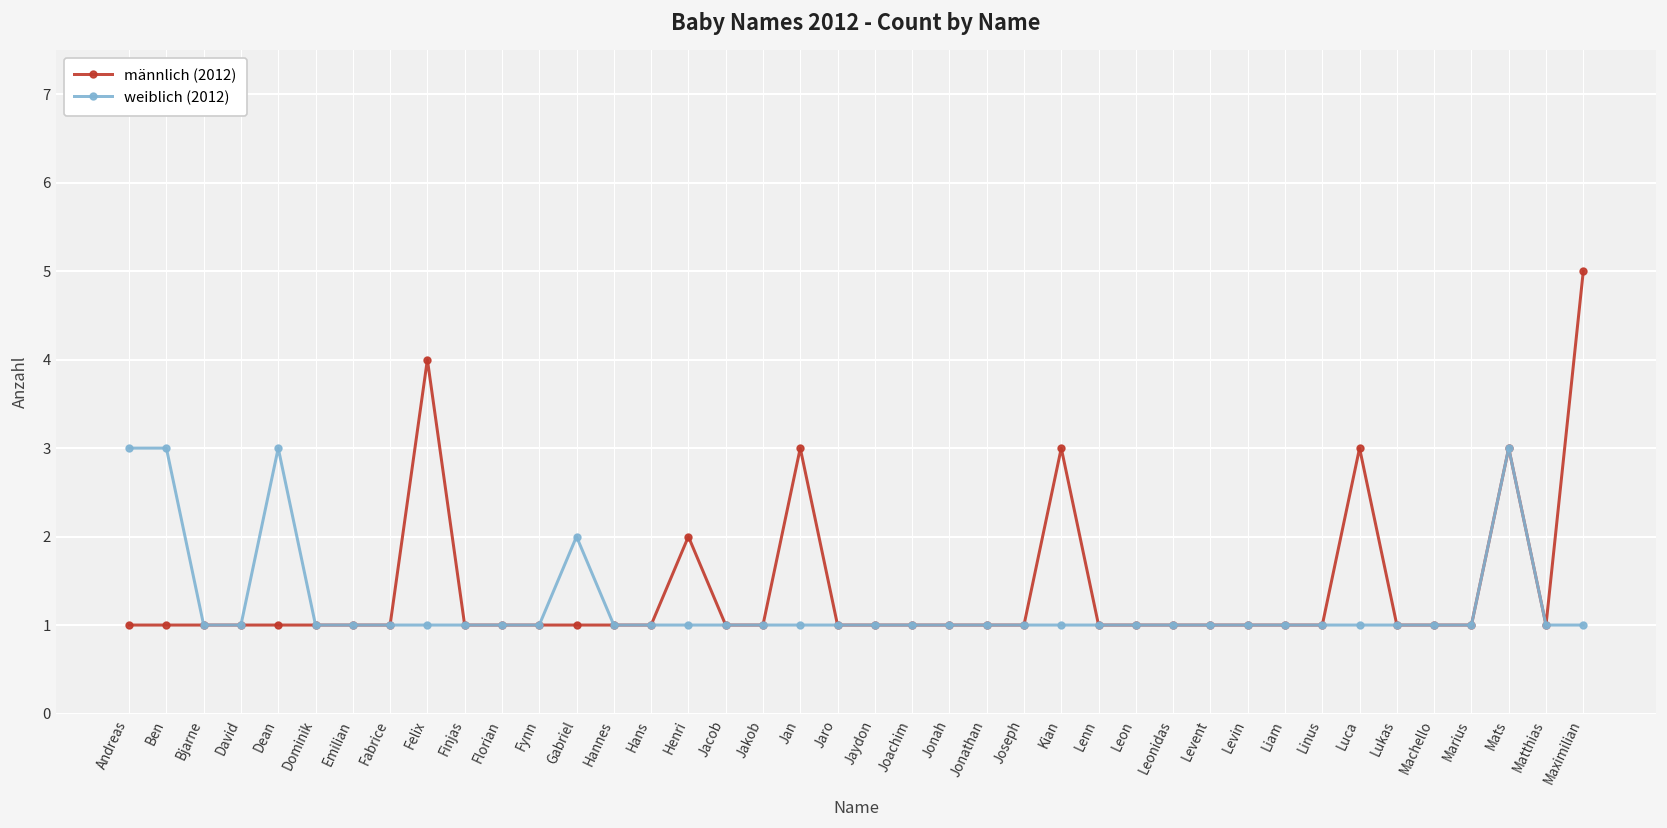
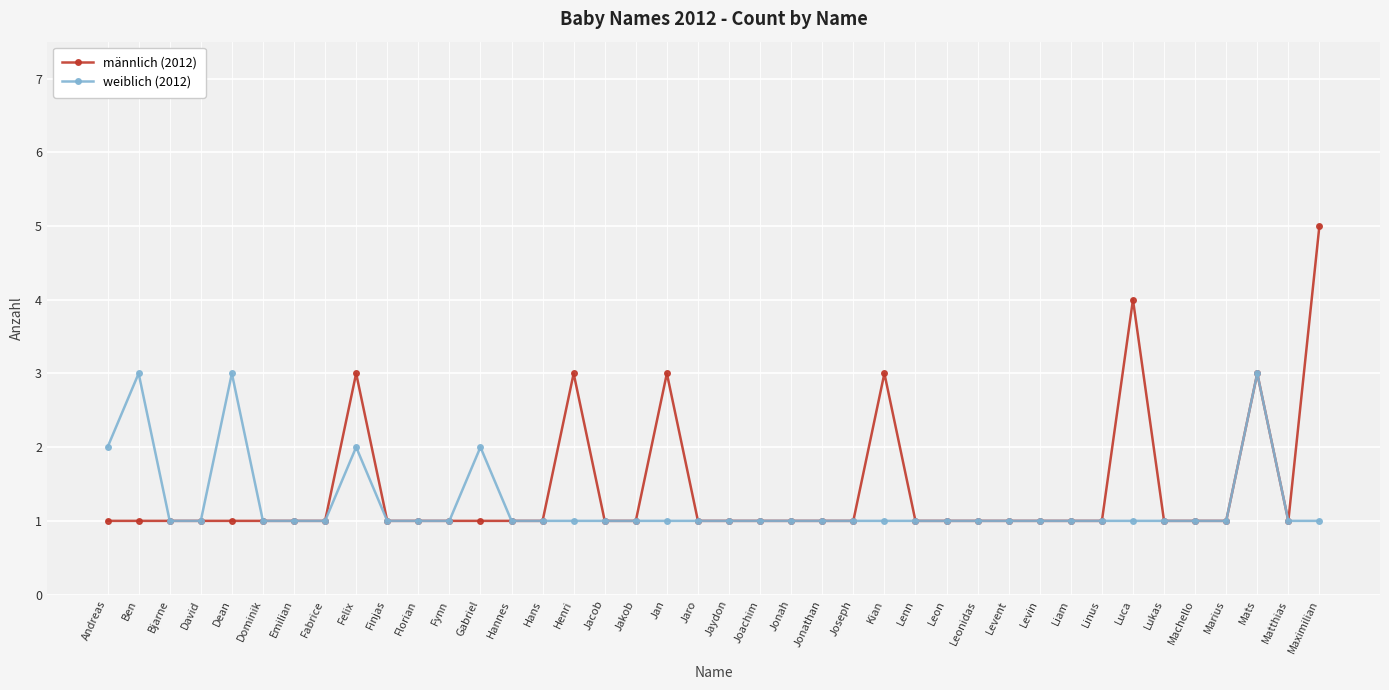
weiblich (2012), Andreas: 3 -> 2
männlich (2012), Felix: 4 -> 3
weiblich (2012), Felix: 1 -> 2
männlich (2012), Henri: 2 -> 3
männlich (2012), Luca: 3 -> 4
